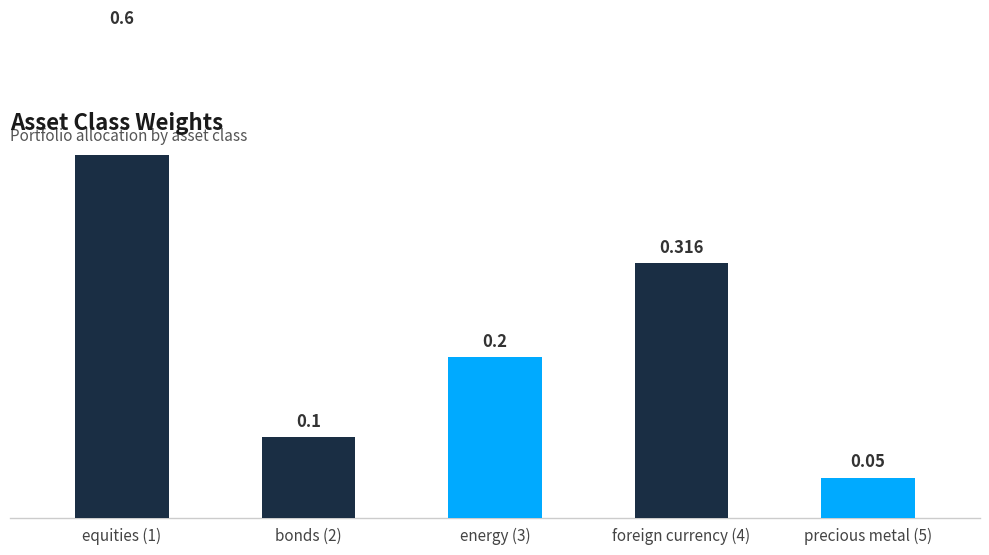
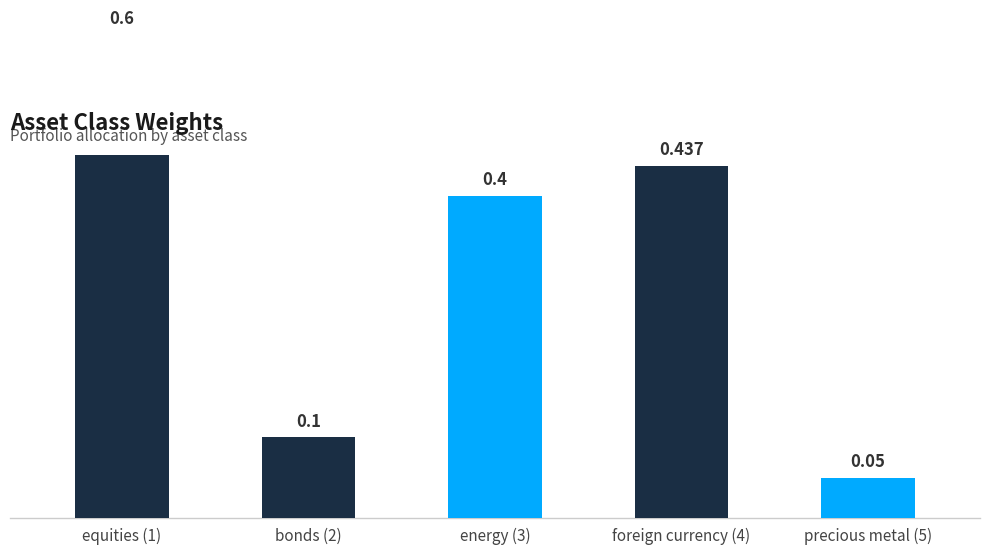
energy (3): 0.2 -> 0.4
foreign currency (4): 0.316 -> 0.437
